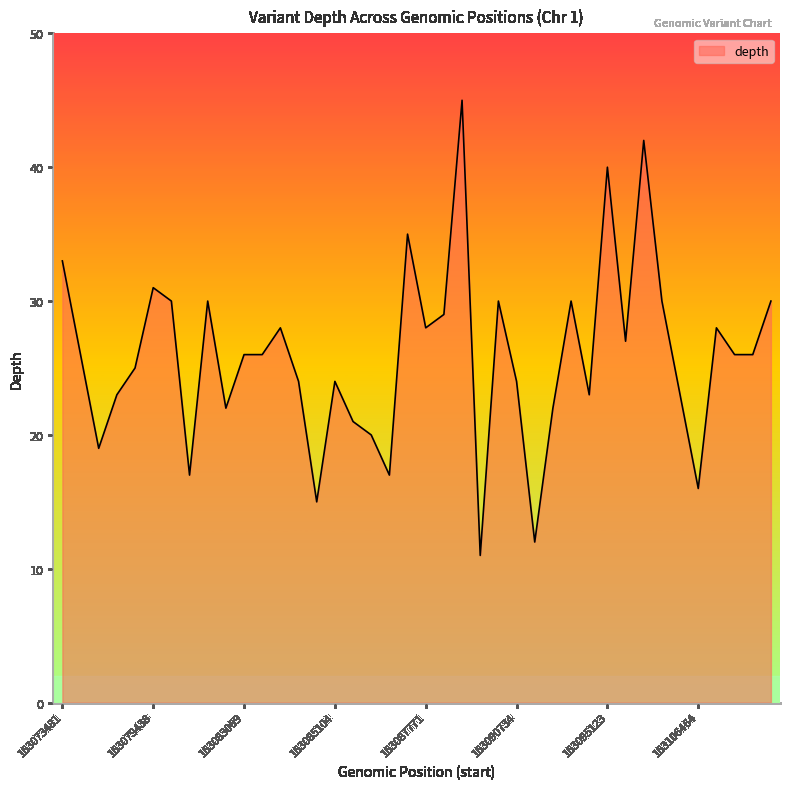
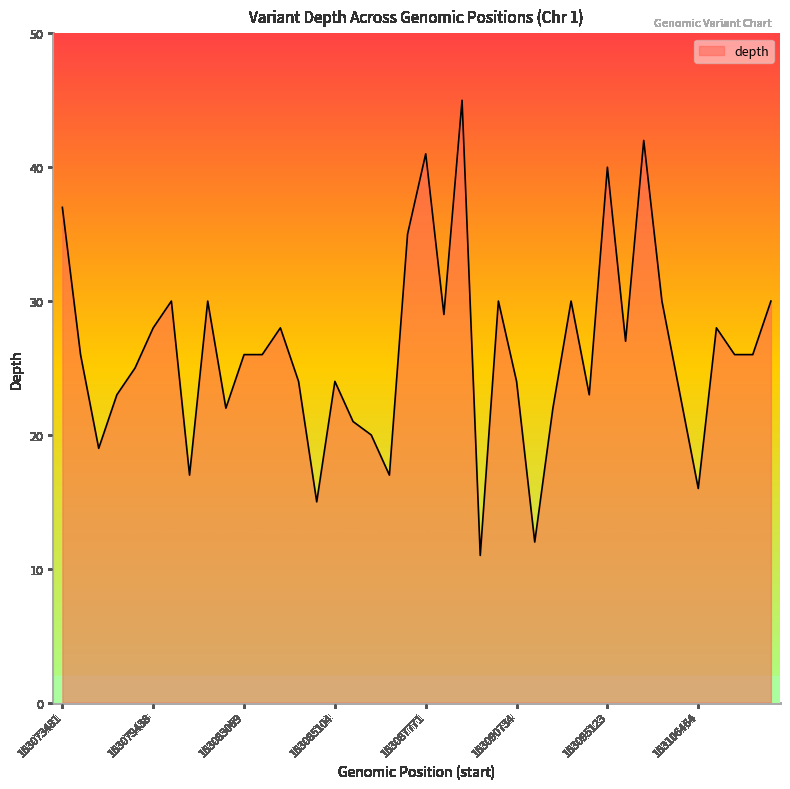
163073481: 33 -> 37
163079438: 31 -> 28
163087771: 28 -> 41
